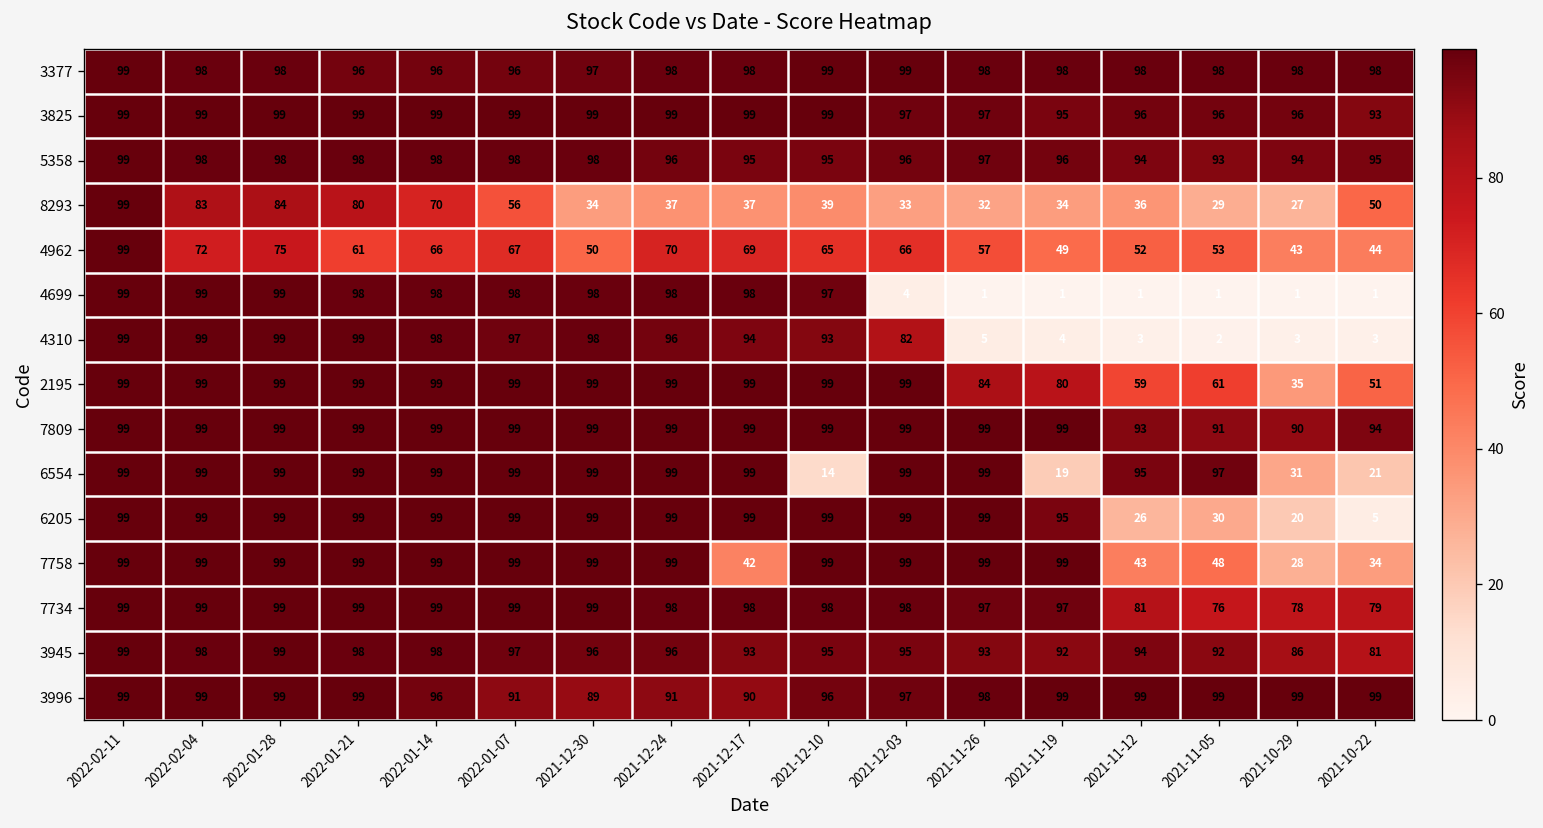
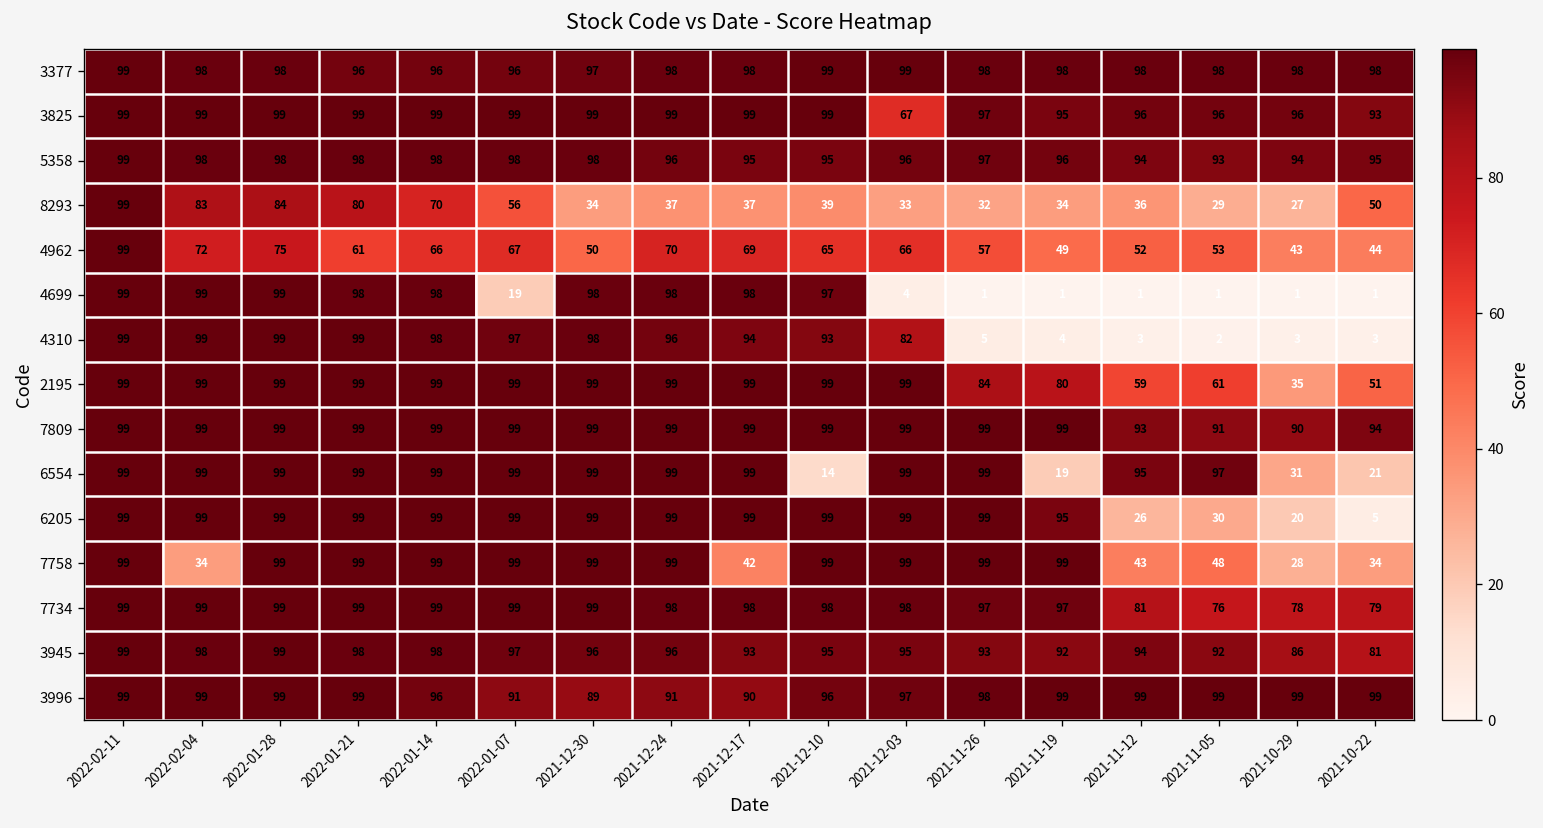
3825, 2021-12-03: 97 -> 67
4699, 2022-01-07: 98 -> 19
7758, 2022-02-04: 99 -> 34
